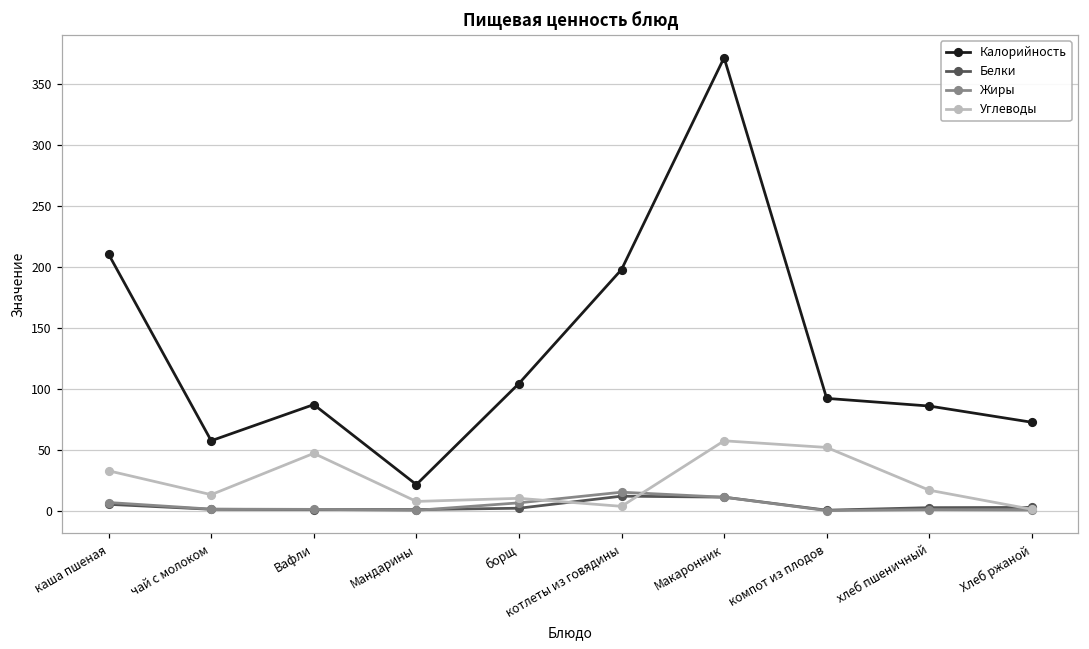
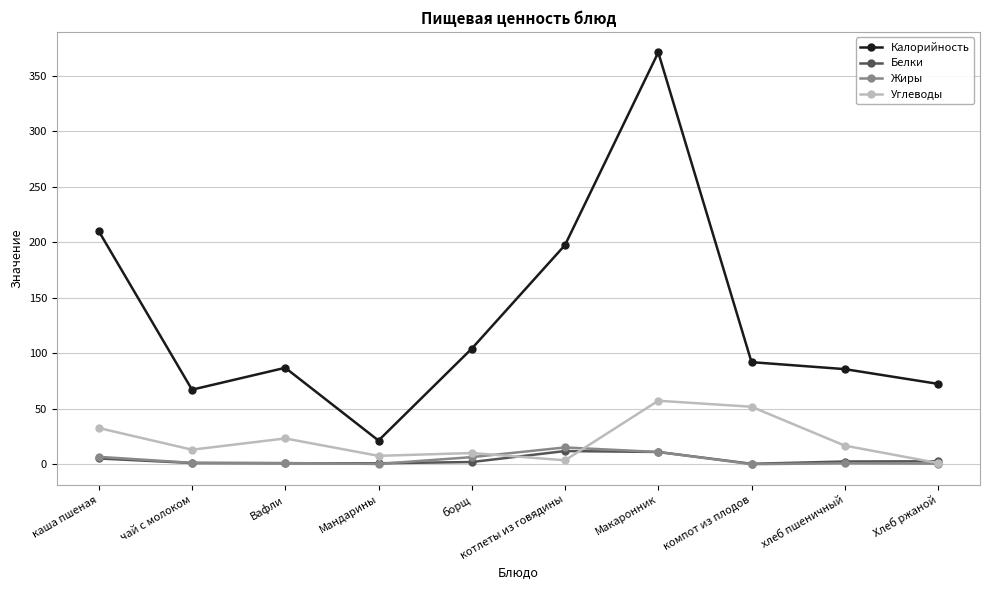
Калорийность, чай с молоком: 57 -> 67
Углеводы, Вафли: 47 -> 23
